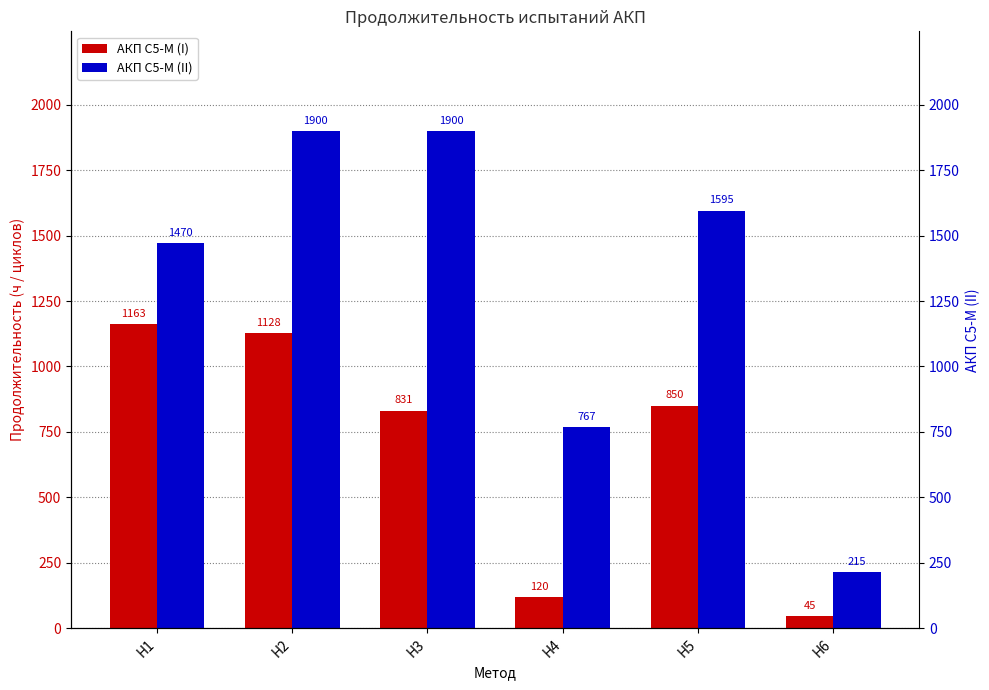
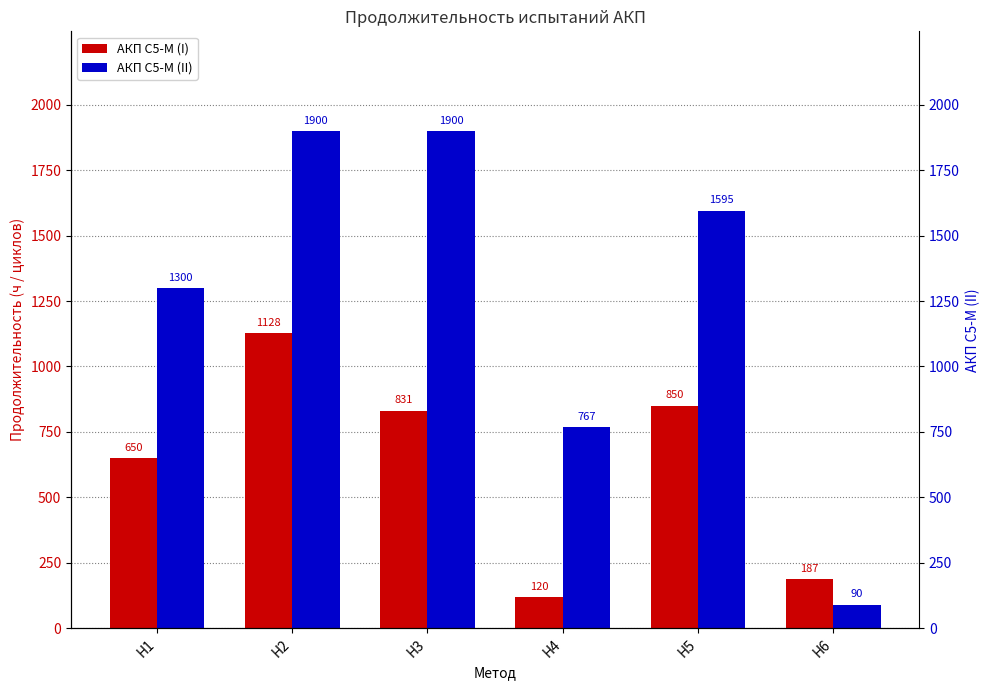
АКП С5-М (I), Н1: 1163 -> 650
АКП С5-М (II), Н1: 1470 -> 1300
АКП С5-М (I), Н6: 45 -> 187
АКП С5-М (II), Н6: 215 -> 90
